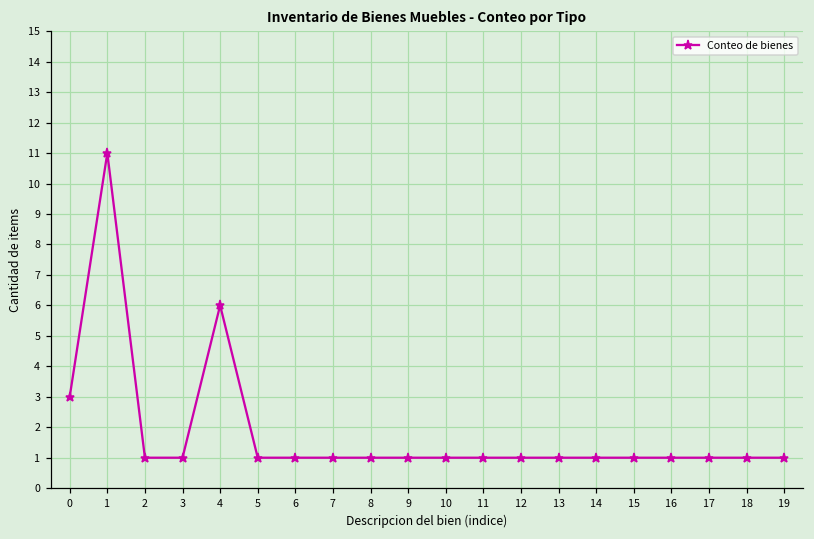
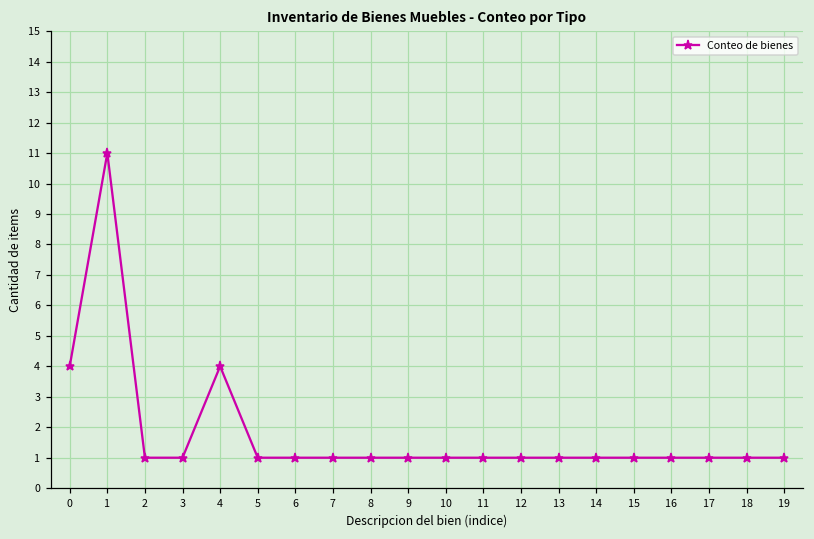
0: 3 -> 4
4: 6 -> 4
